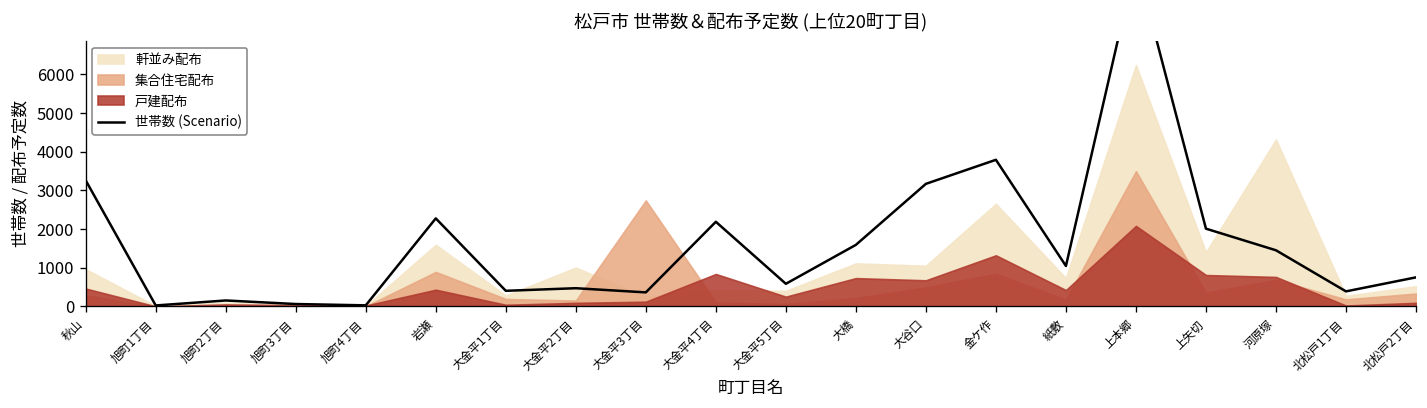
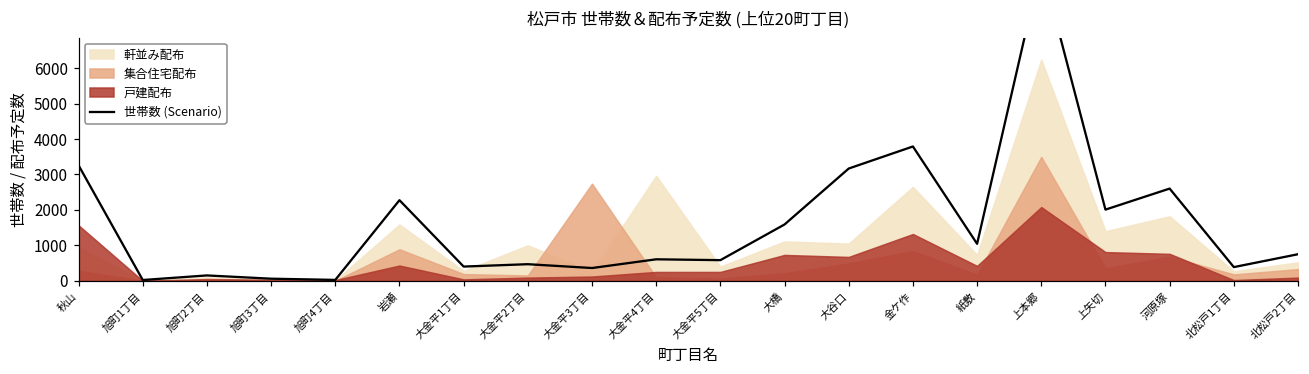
戸建配布, 秋山: 500 -> 1600
世帯数 (Scenario), 大金平4丁目: 2200 -> 600
軒並み配布, 大金平4丁目: 400 -> 3000
戸建配布, 大金平4丁目: 800 -> 300
世帯数 (Scenario), 河原塚: 1500 -> 2600
軒並み配布, 河原塚: 4300 -> 1800
